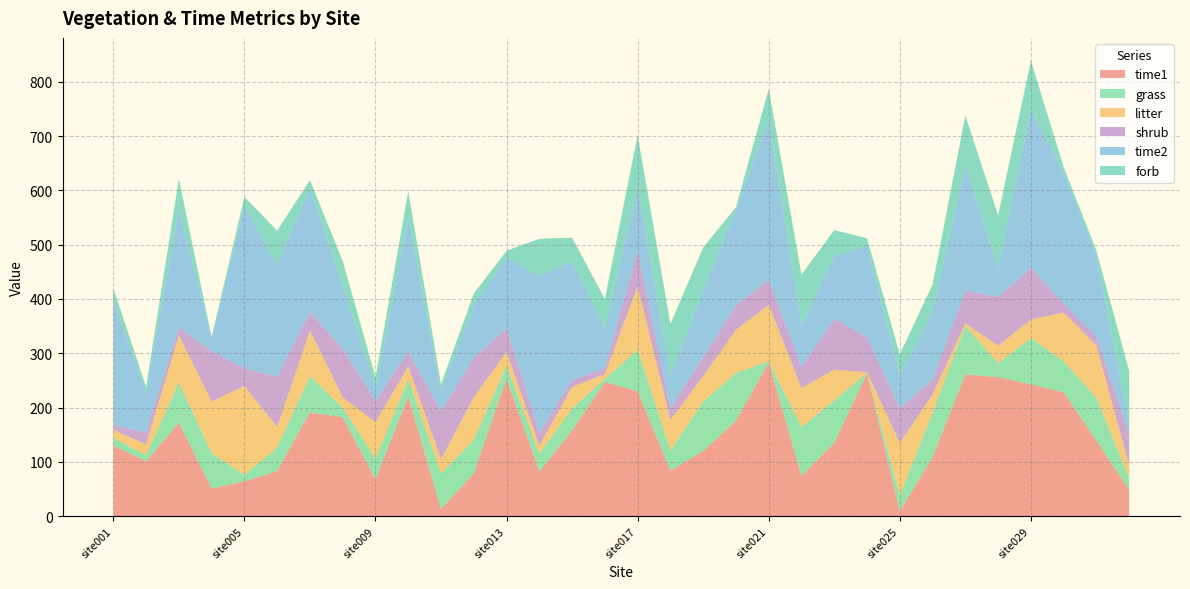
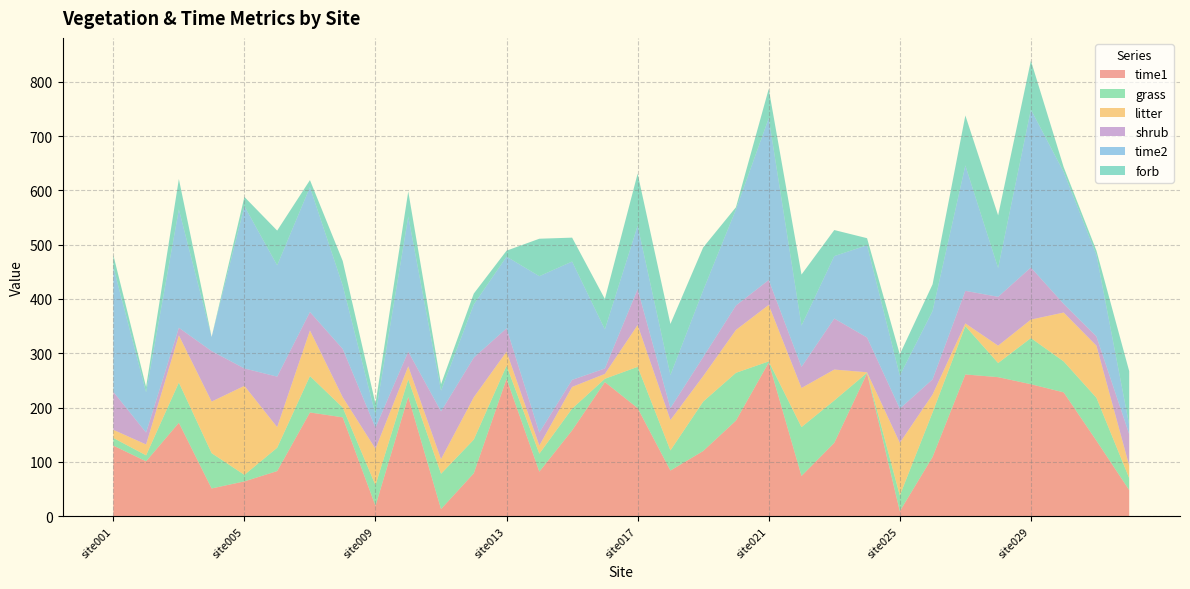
shrub, site001: 10 -> 70
time1, site009: 70 -> 20
time1, site017: 230 -> 200
litter, site017: 120 -> 80
